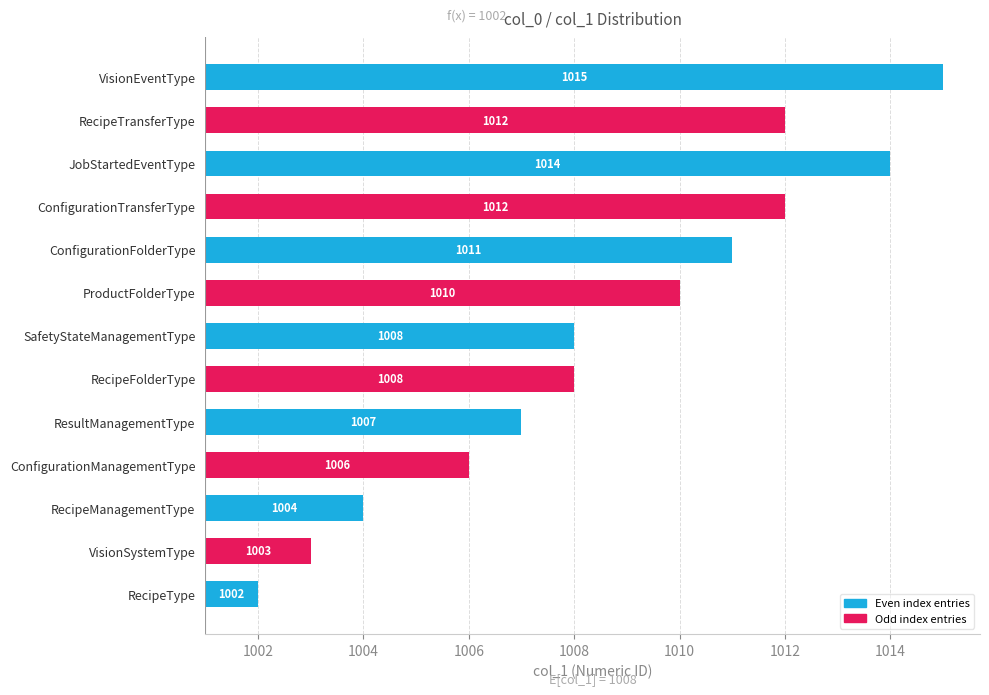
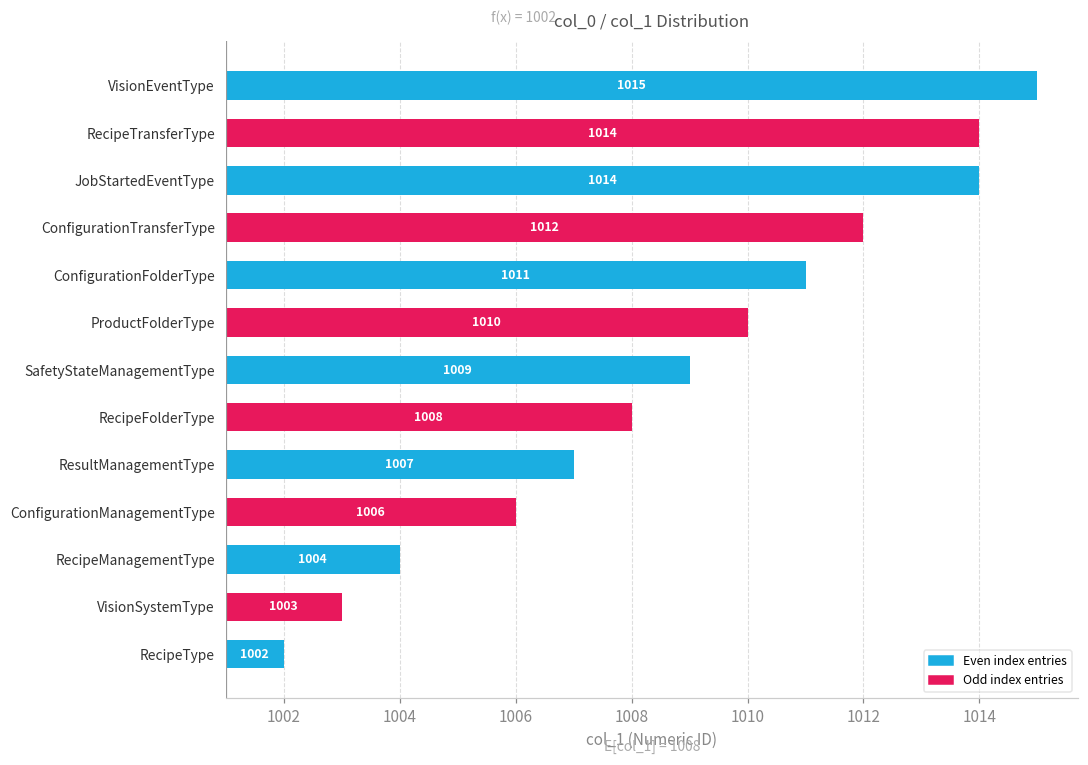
RecipeTransferType: 1012 -> 1014
SafetyStateManagementType: 1008 -> 1009
